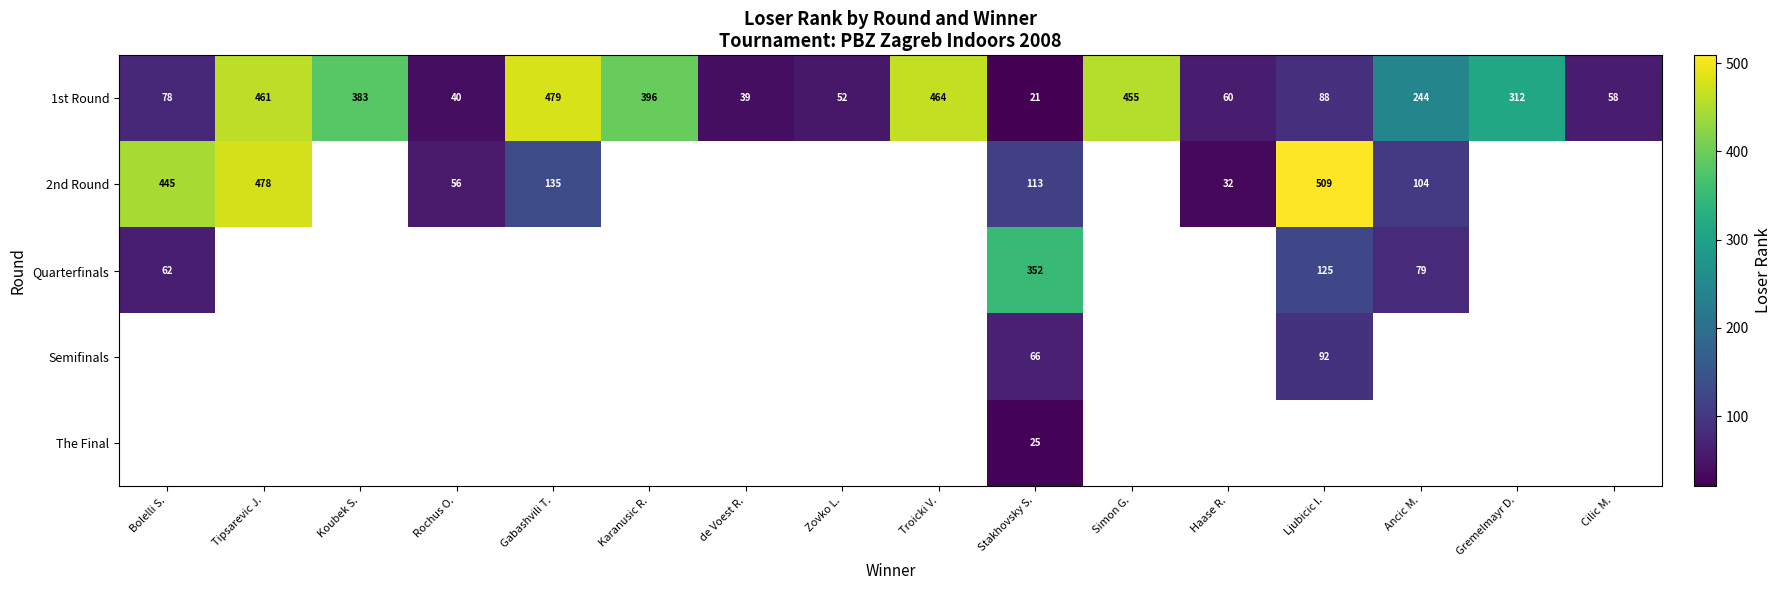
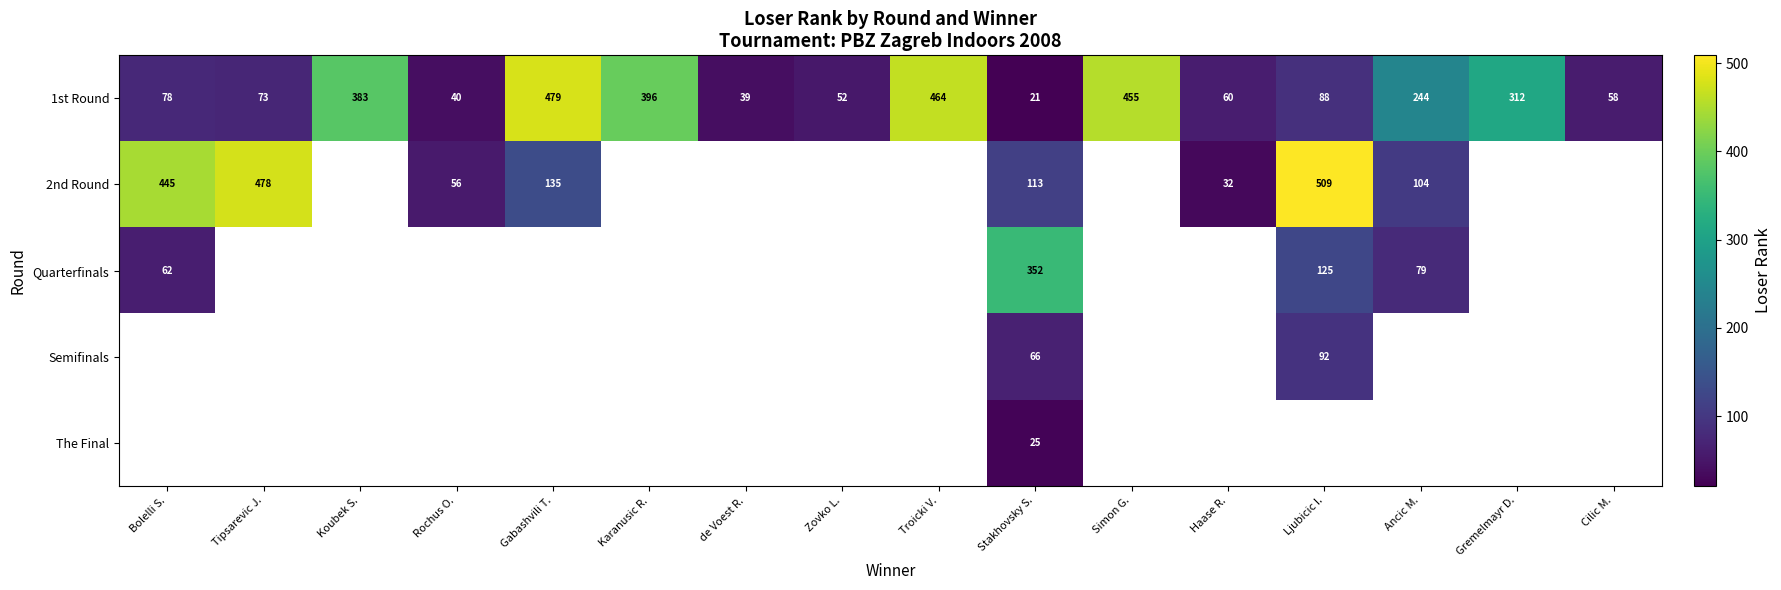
1st Round, Tipsarevic J.: 461 -> 73
